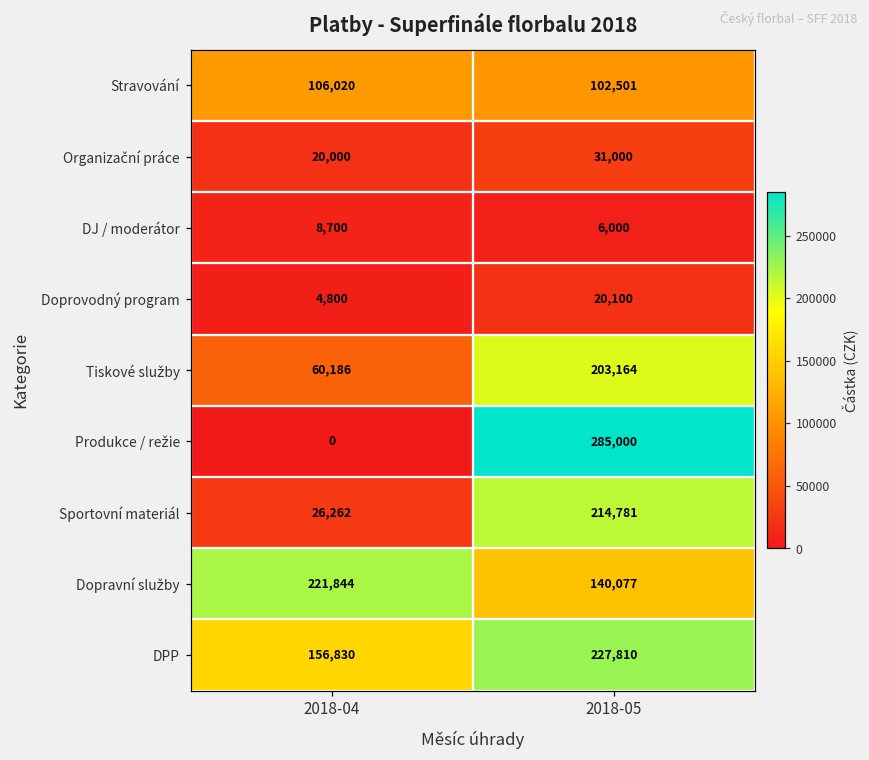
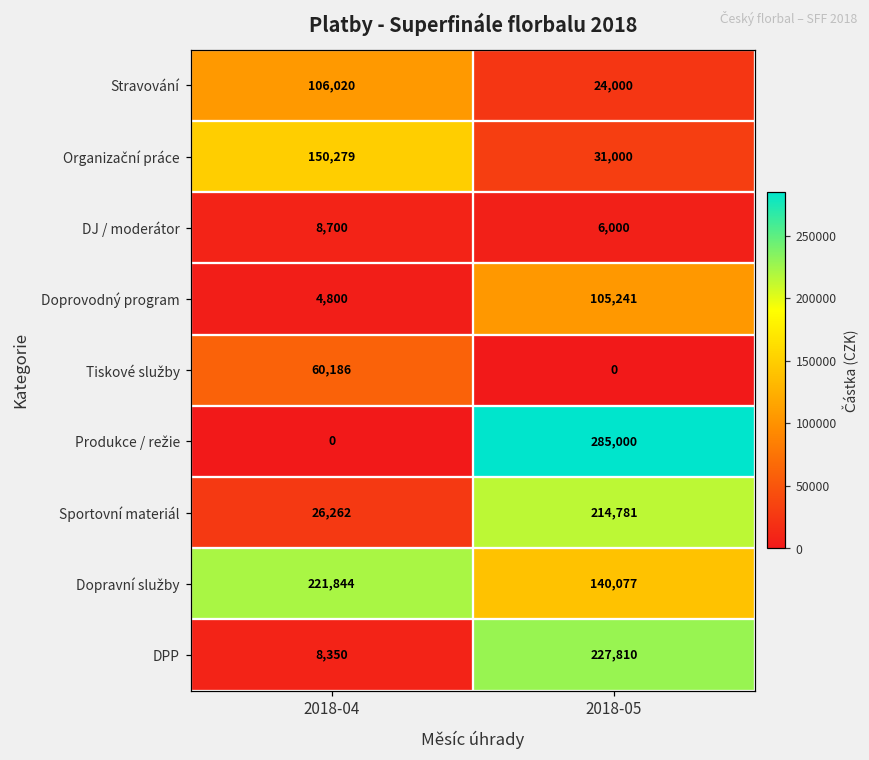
Stravování, 2018-05: 102,501 -> 24,000
Organizační práce, 2018-04: 20,000 -> 150,279
Doprovodný program, 2018-05: 20,100 -> 105,241
Tiskové služby, 2018-05: 203,164 -> 0
DPP, 2018-04: 156,830 -> 8,350
